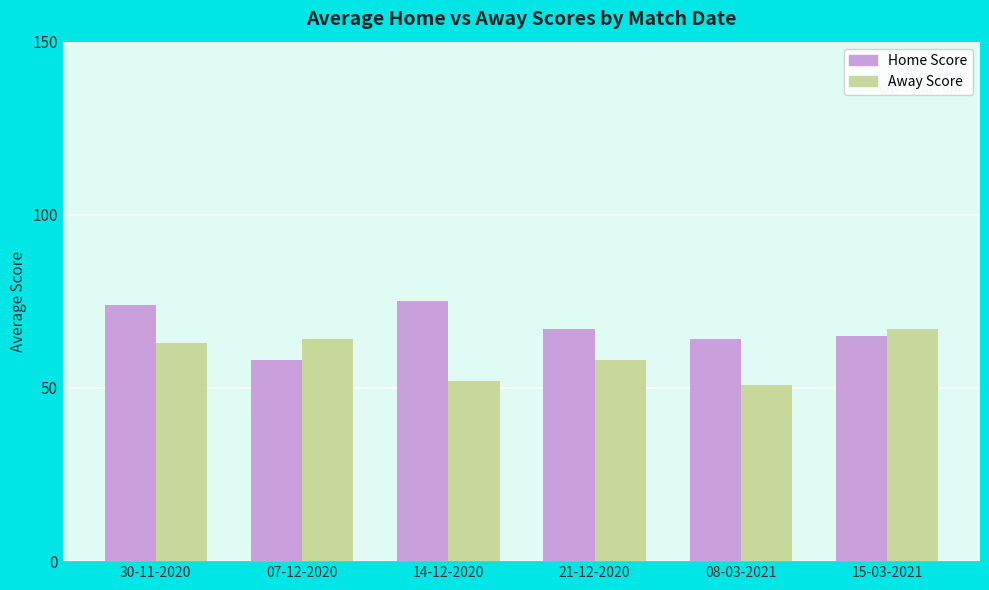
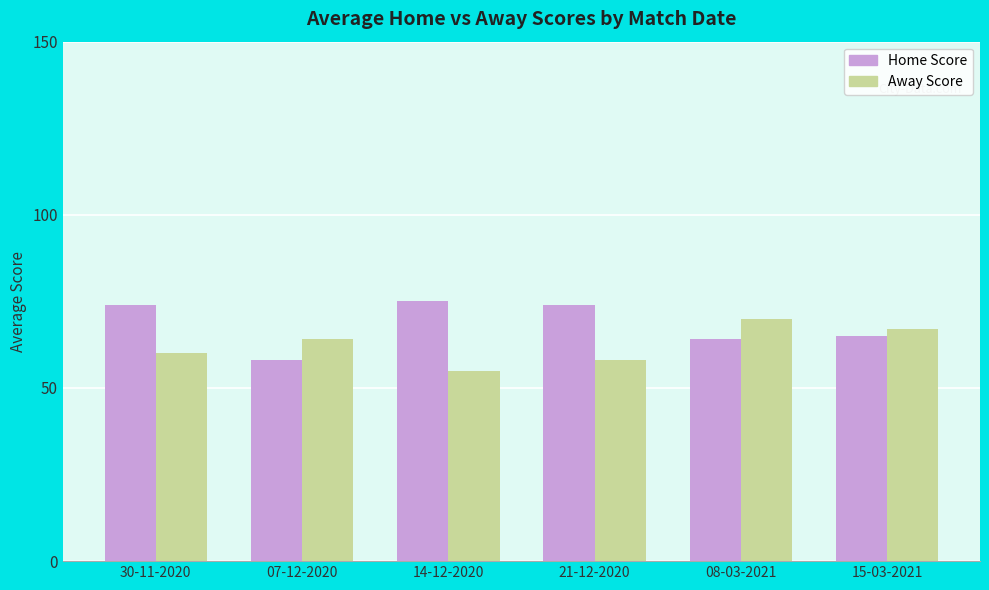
Away Score, 30-11-2020: 63 -> 60
Away Score, 14-12-2020: 52 -> 55
Home Score, 21-12-2020: 67 -> 74
Away Score, 08-03-2021: 51 -> 70
